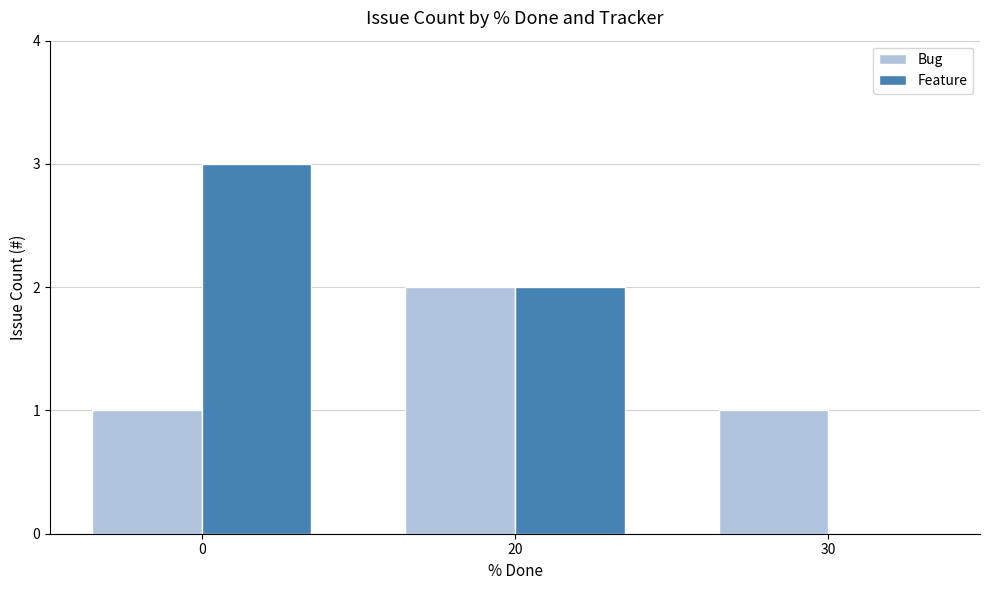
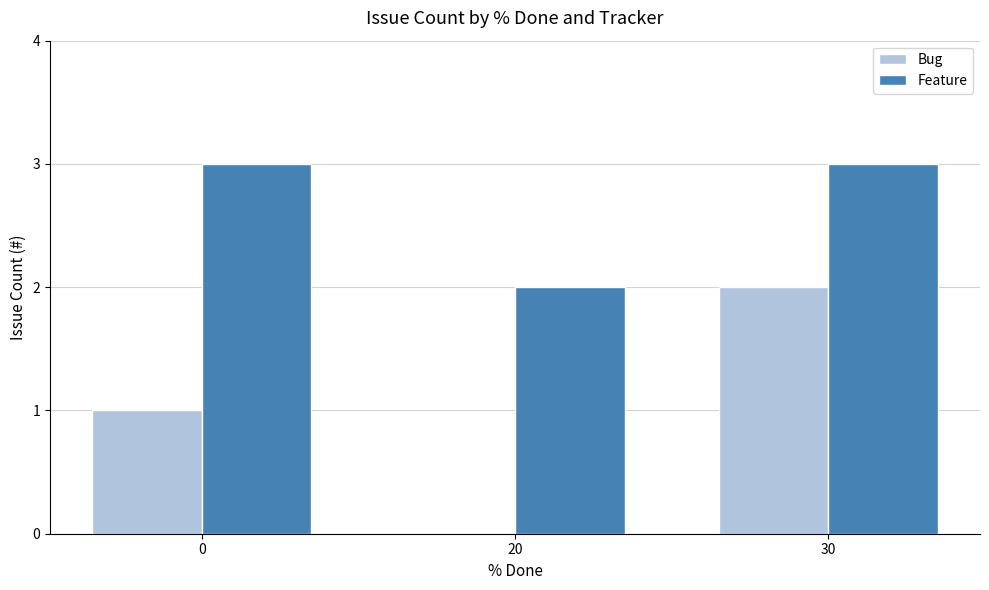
Bug, 20: 2 -> 0
Bug, 30: 1 -> 2
Feature, 30: 0 -> 3
